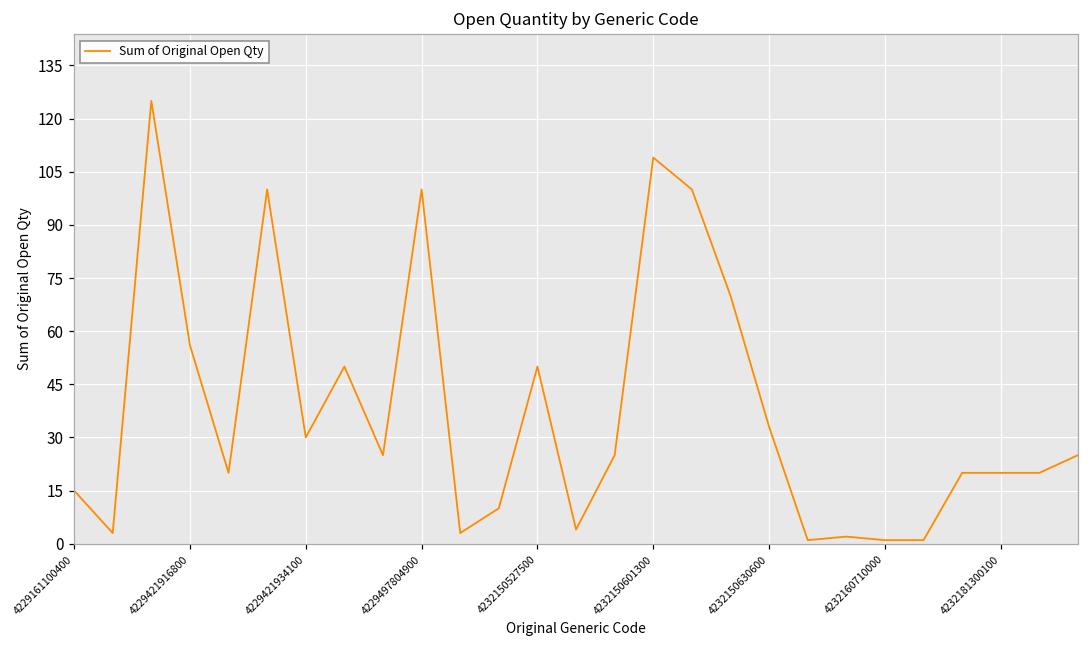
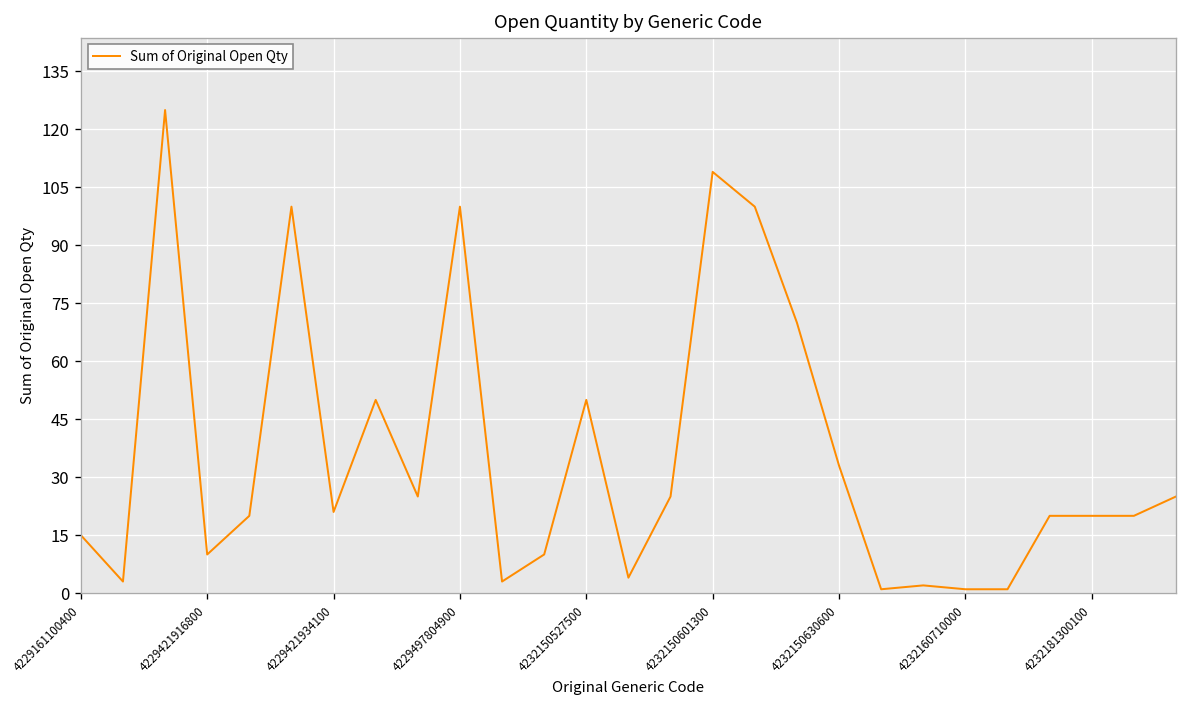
4229421916800: 56 -> 10
4229421934100: 30 -> 21
